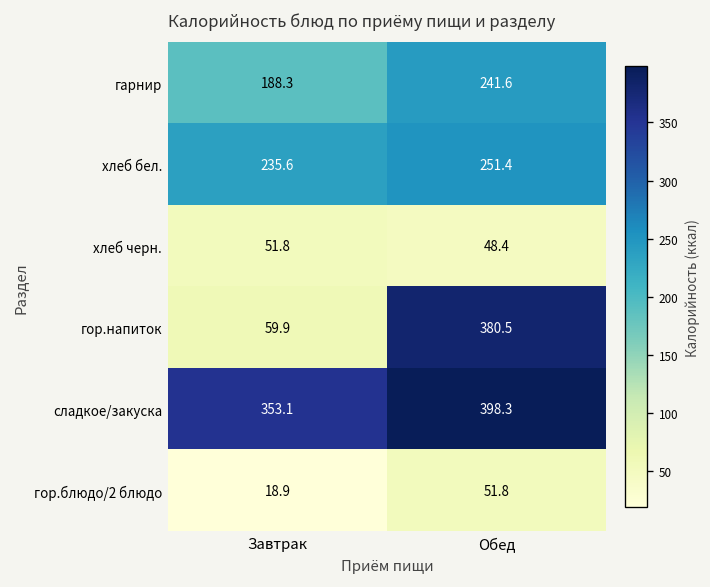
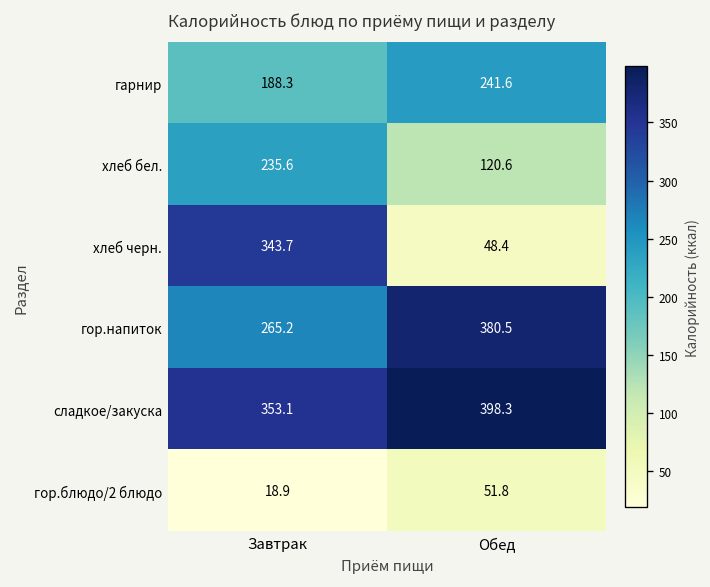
хлеб бел., Обед: 251.4 -> 120.6
хлеб черн., Завтрак: 51.8 -> 343.7
гор.напиток, Завтрак: 59.9 -> 265.2
